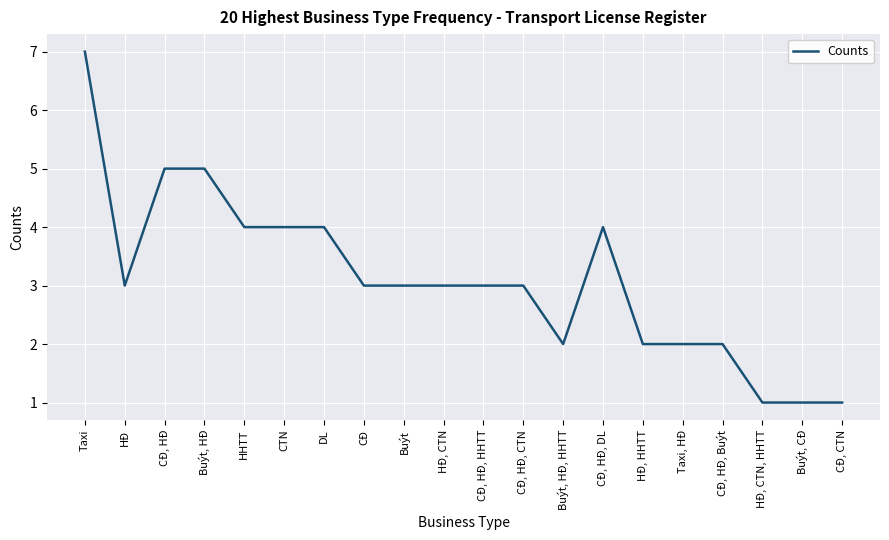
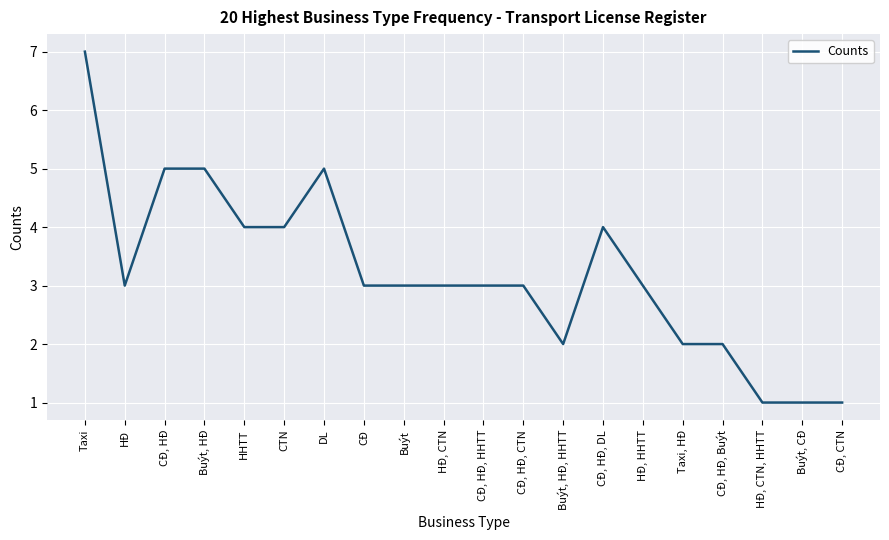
DL: 4 -> 5
HĐ, HHTT: 2 -> 3
